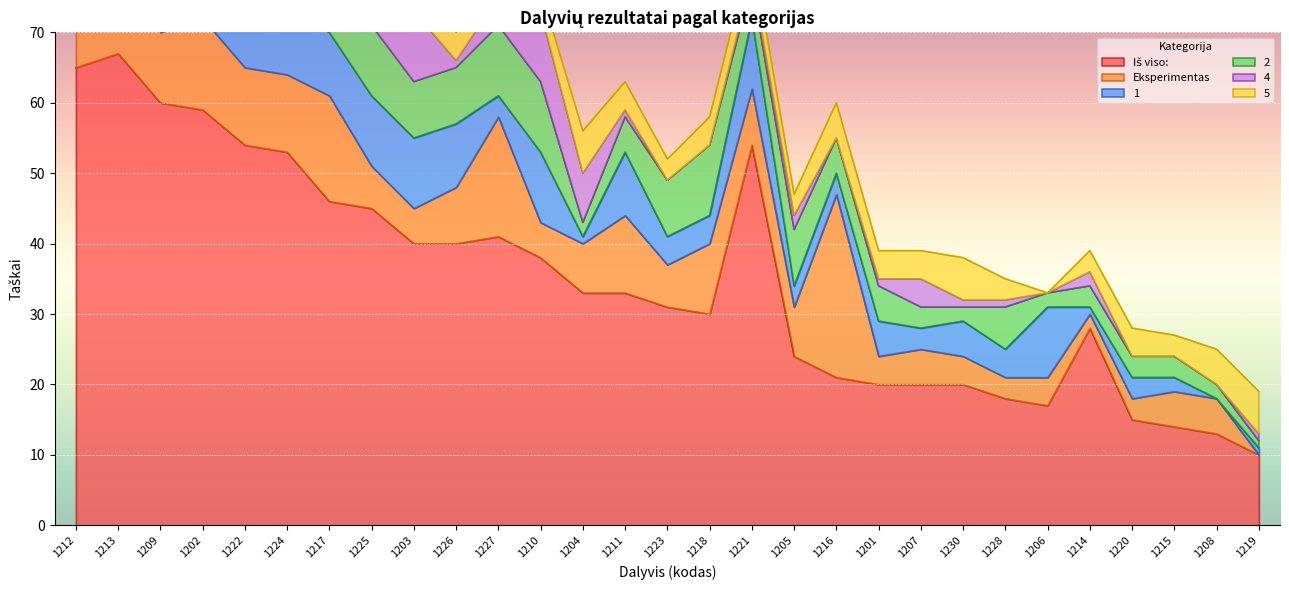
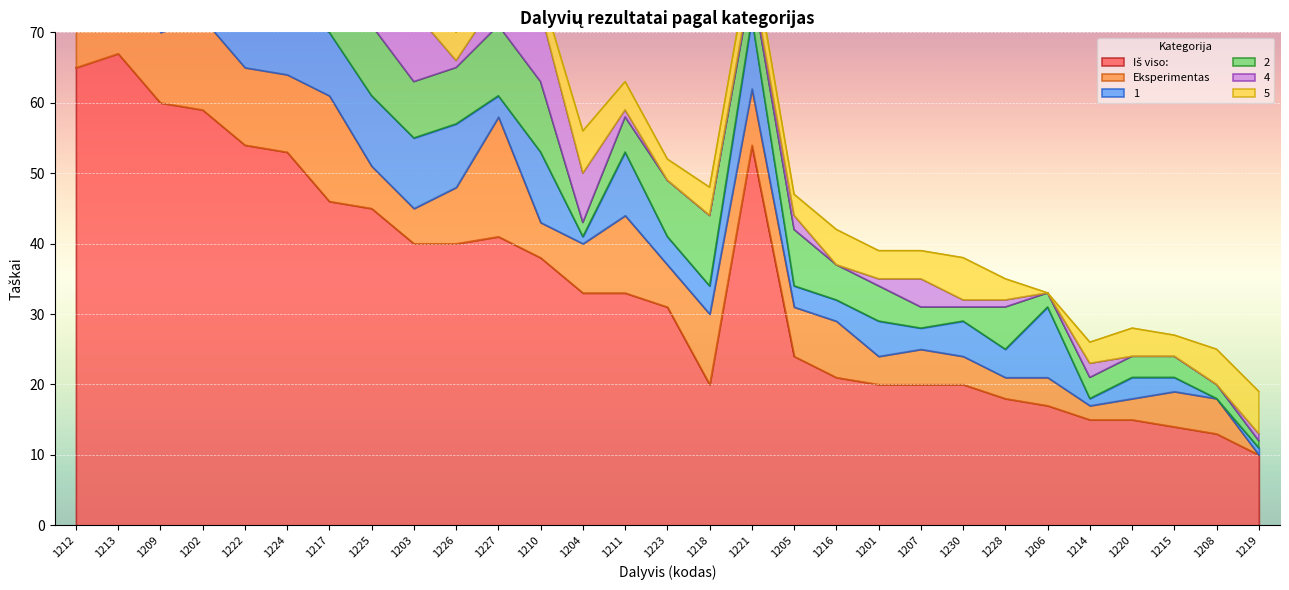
Iš viso:, 1218: 30 -> 20
Eksperimentas, 1216: 26 -> 8
Iš viso:, 1214: 28 -> 15
